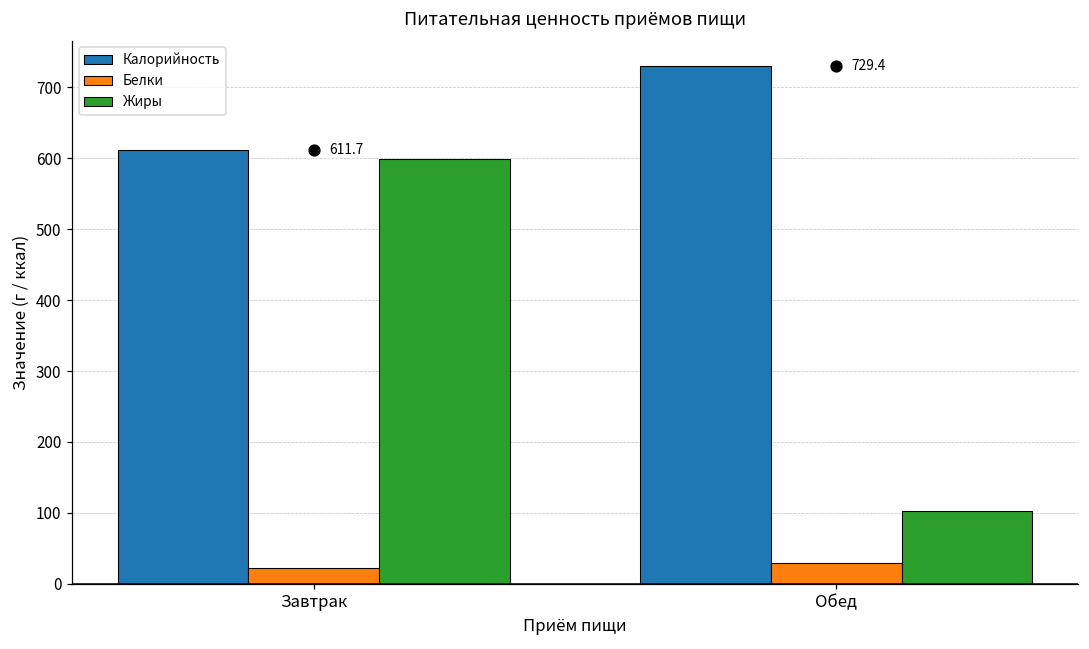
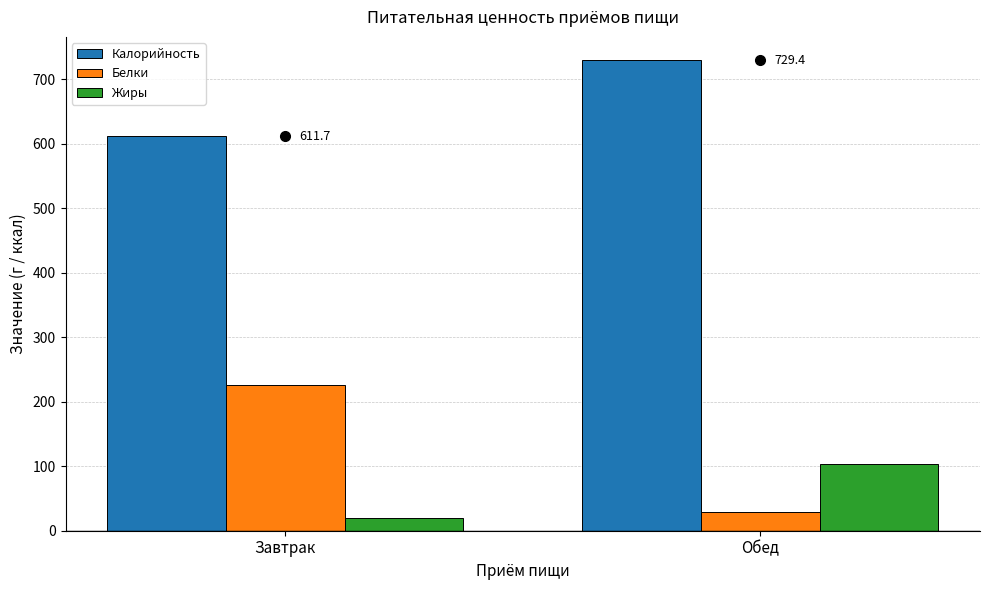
Белки, Завтрак: 20 -> 230
Жиры, Завтрак: 600 -> 20
